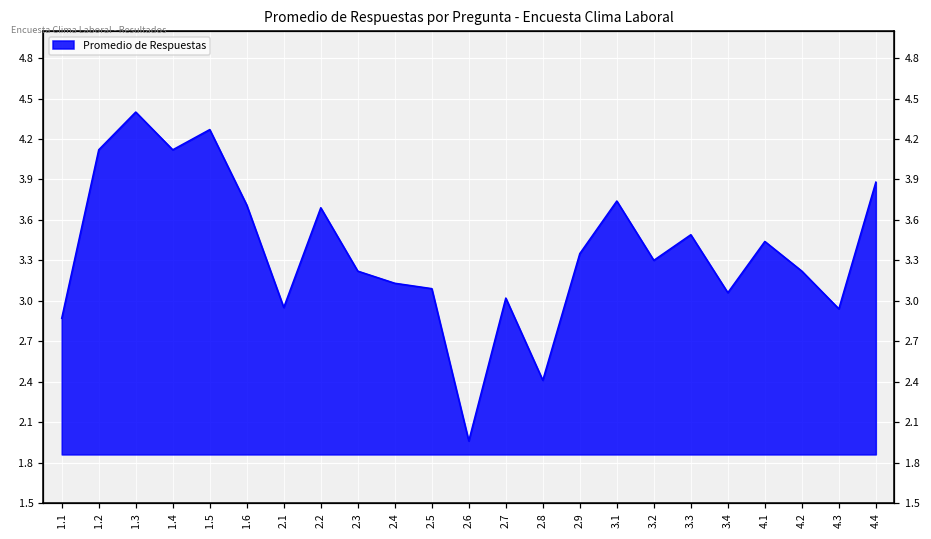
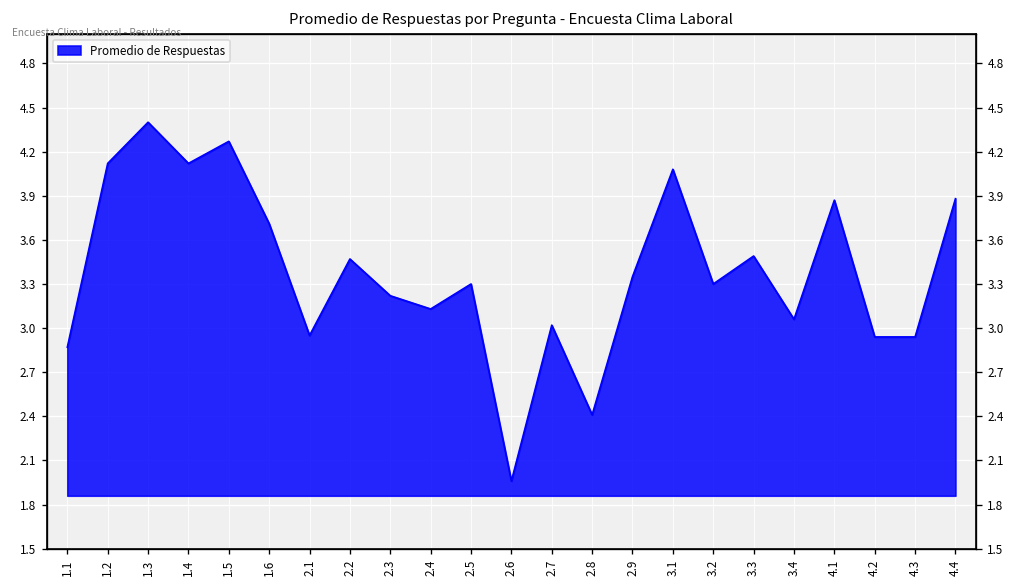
2.2: 3.69 -> 3.47
2.5: 3.09 -> 3.30
3.1: 3.74 -> 4.08
4.1: 3.44 -> 3.87
4.2: 3.22 -> 2.94
